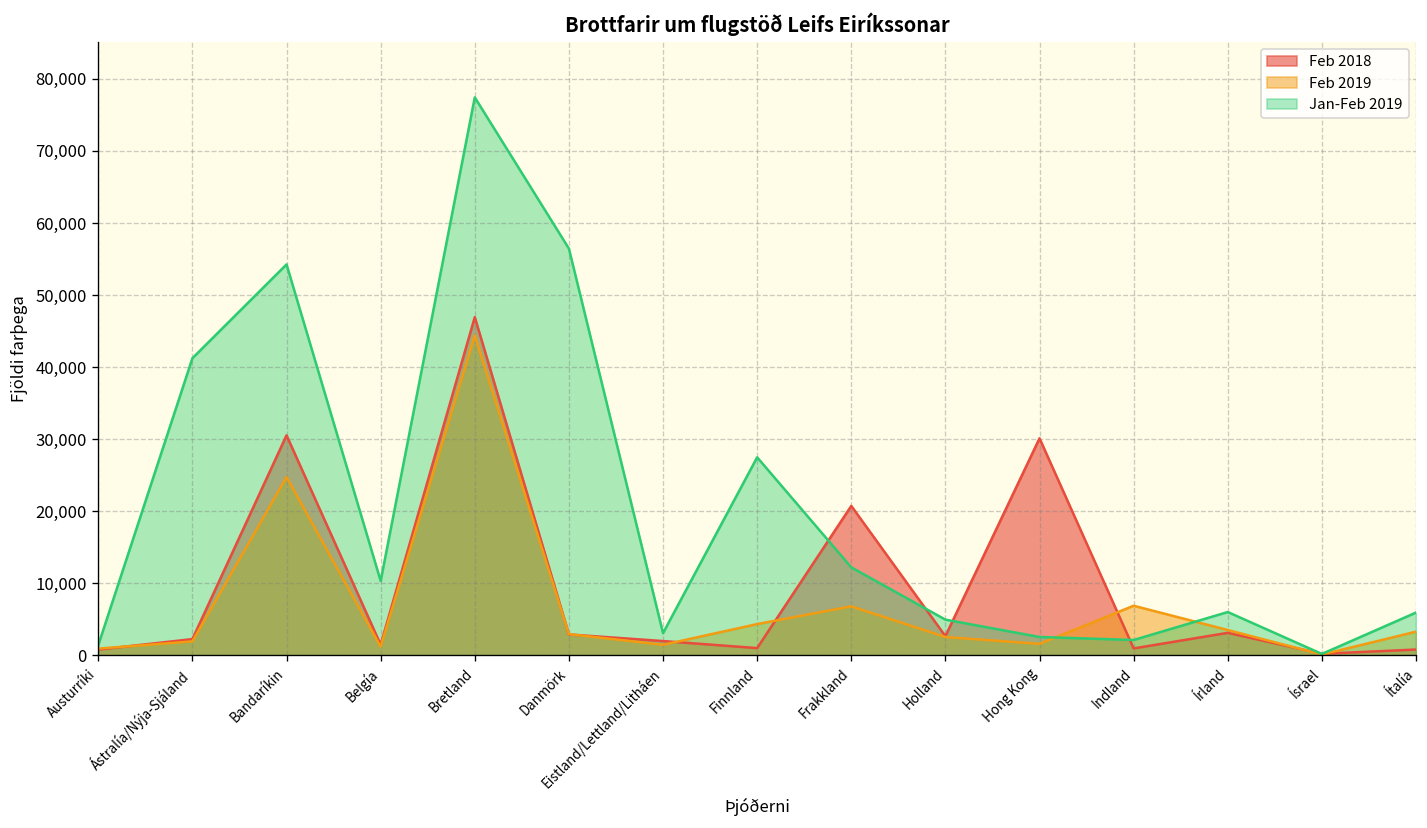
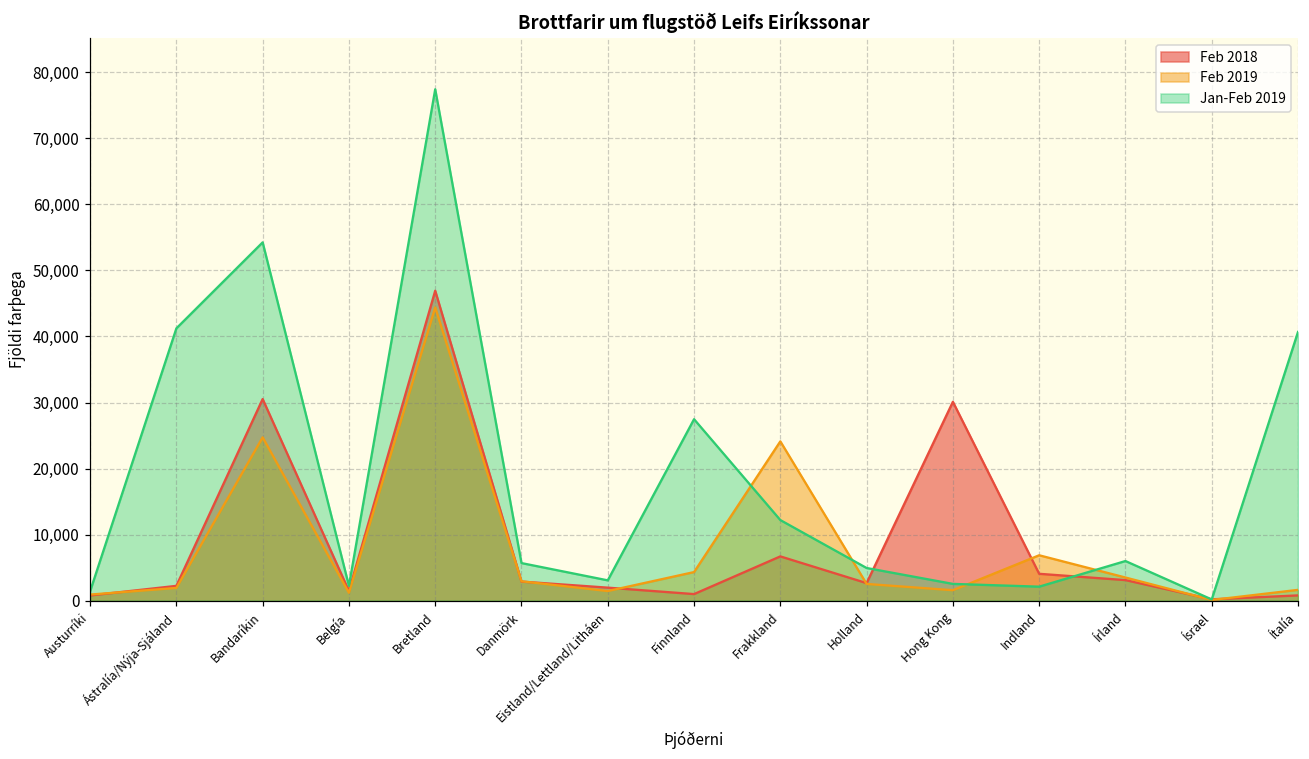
Jan-Feb 2019, Belgía: 10,000 -> 2,000
Jan-Feb 2019, Danmörk: 56,000 -> 6,000
Feb 2018, Frakkland: 21,000 -> 7,000
Feb 2019, Frakkland: 7,000 -> 24,000
Feb 2018, Indland: 1,000 -> 4,000
Feb 2019, Ítalía: 3,000 -> 2,000
Jan-Feb 2019, Ítalía: 6,000 -> 41,000
